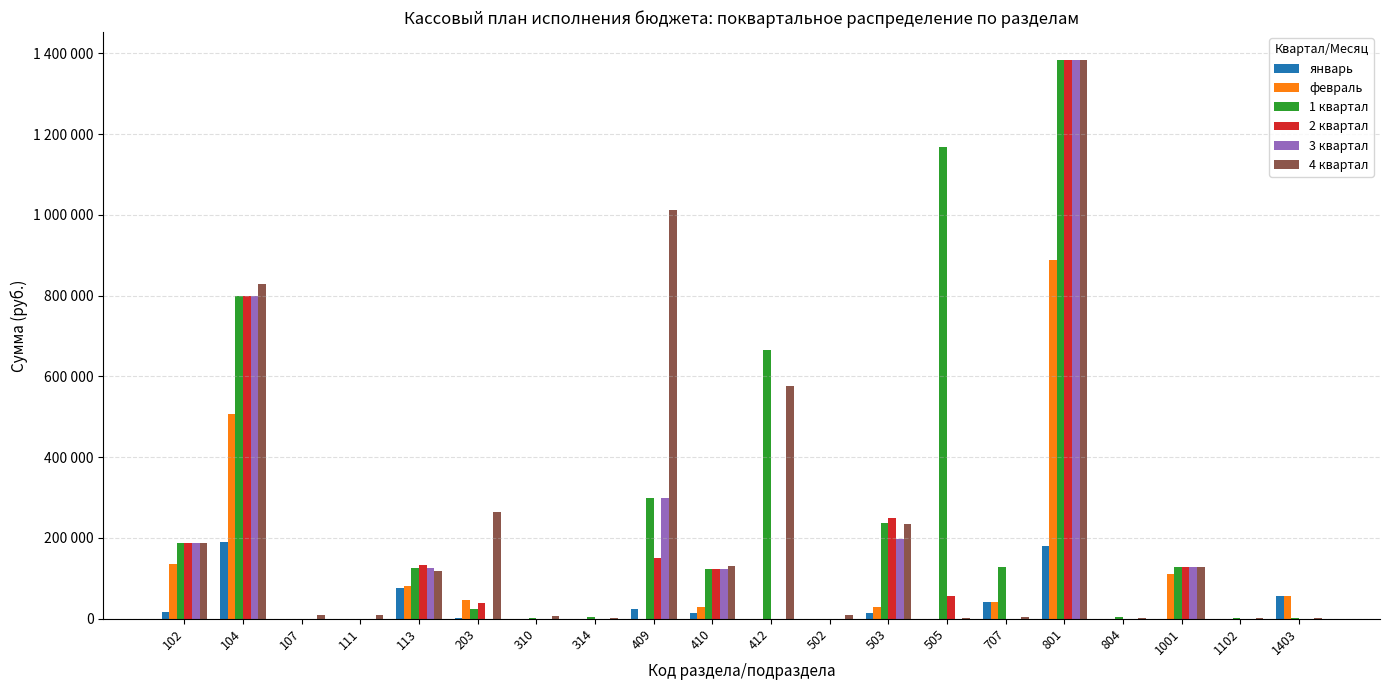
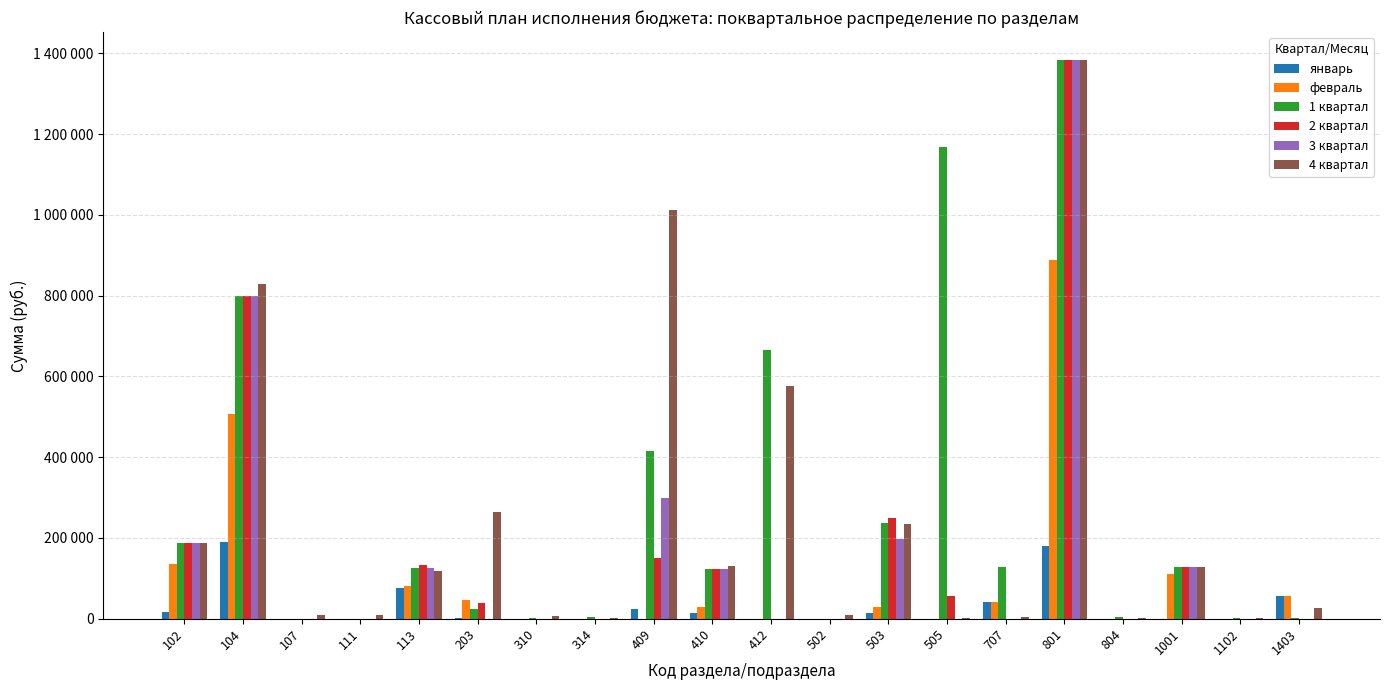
1 квартал, 409: 300000 -> 420000
4 квартал, 1403: 0 -> 30000
